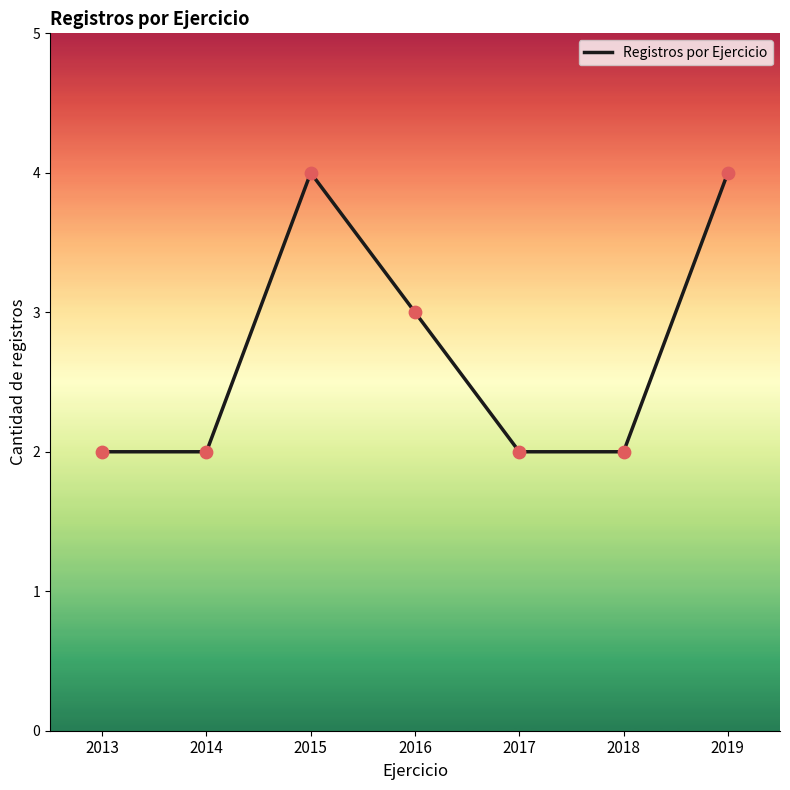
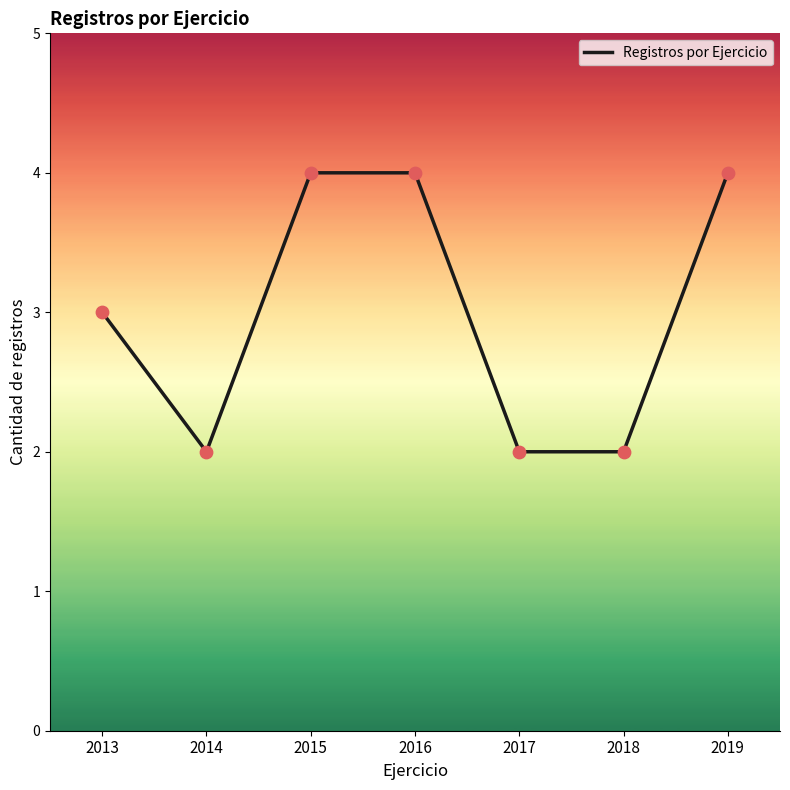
2013: 2 -> 3
2016: 3 -> 4
